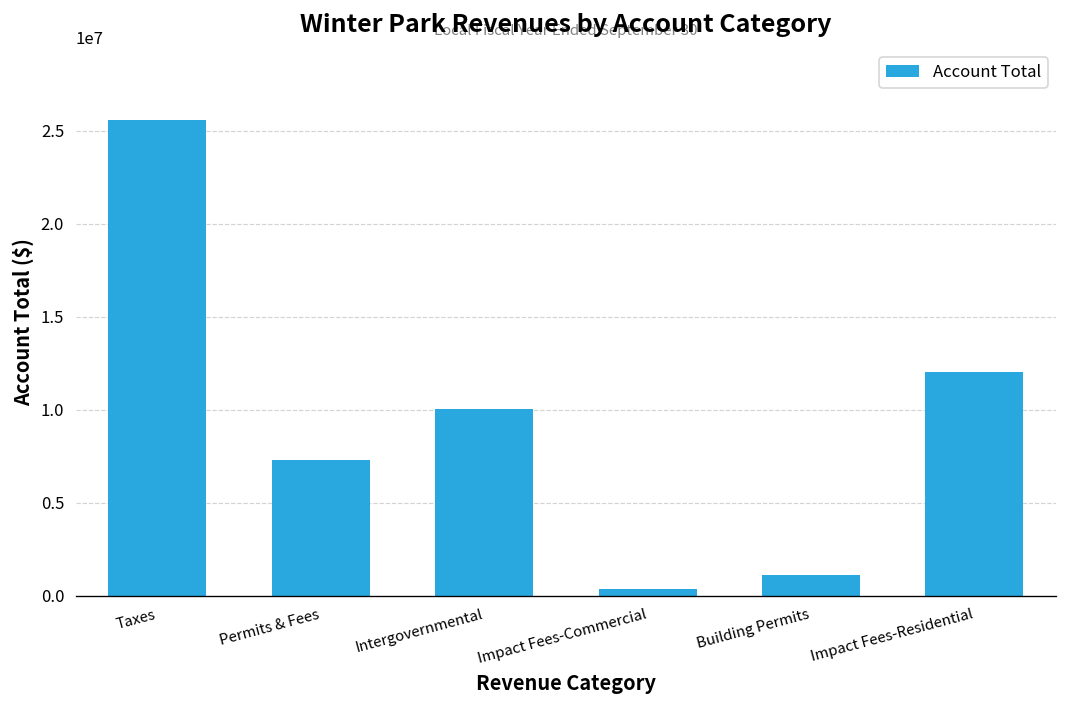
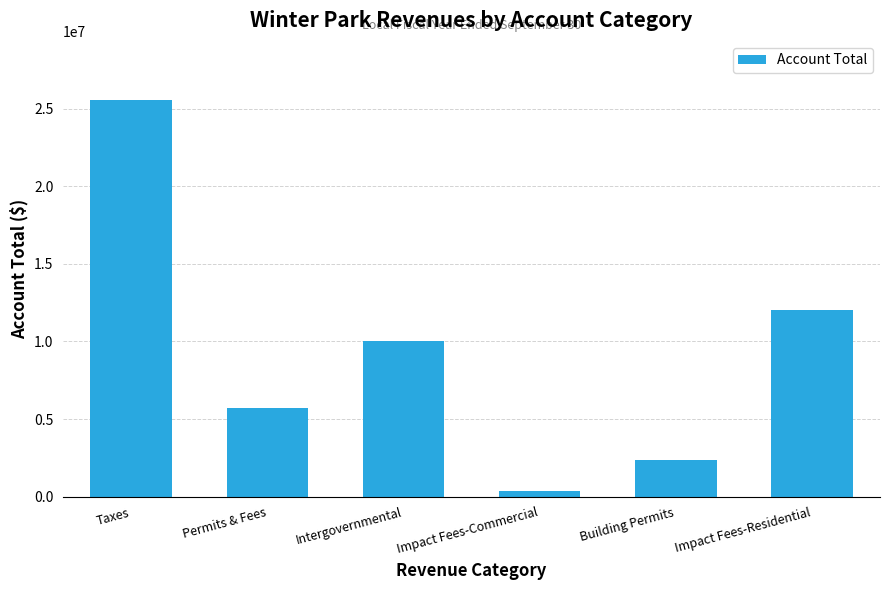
Permits & Fees: 7300000 -> 5700000
Building Permits: 1100000 -> 2300000
